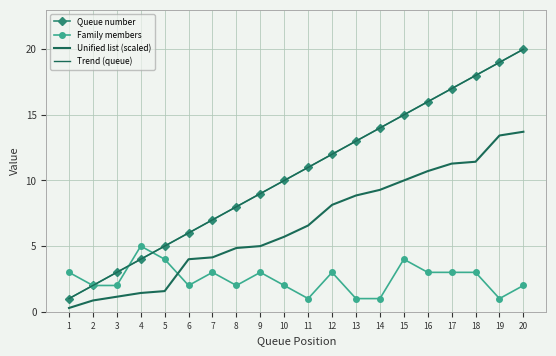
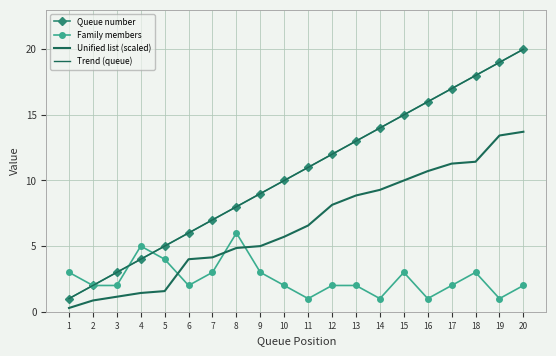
Family members, 8: 2 -> 6
Family members, 12: 3 -> 2
Family members, 13: 1 -> 2
Family members, 15: 4 -> 3
Family members, 16: 3 -> 1
Family members, 17: 3 -> 2
